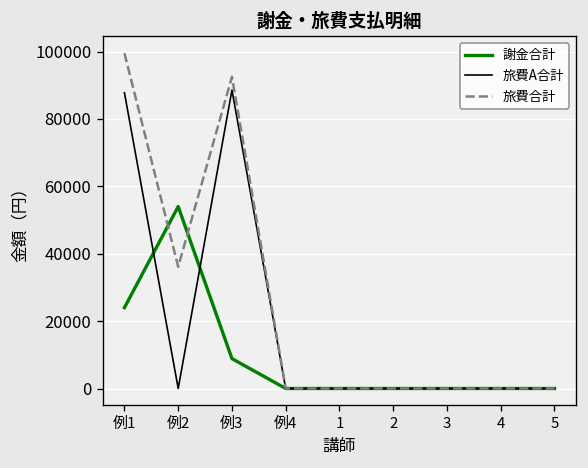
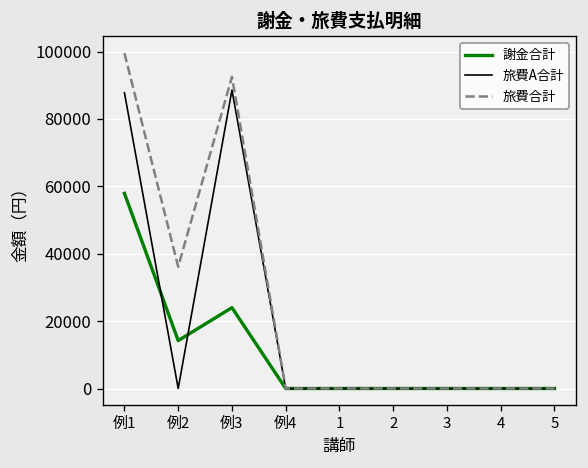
謝金合計, 例1: 24000 -> 58000
謝金合計, 例2: 54000 -> 14000
謝金合計, 例3: 9000 -> 24000
